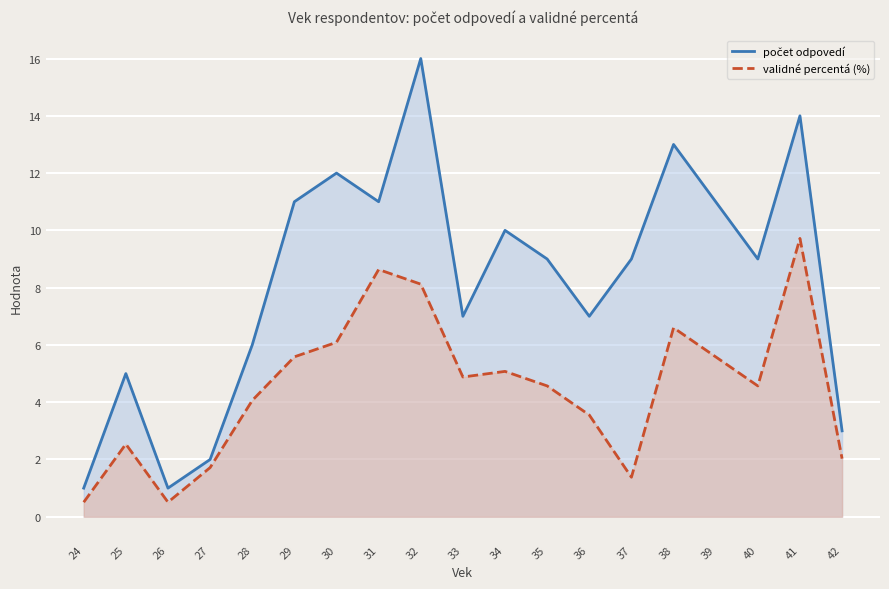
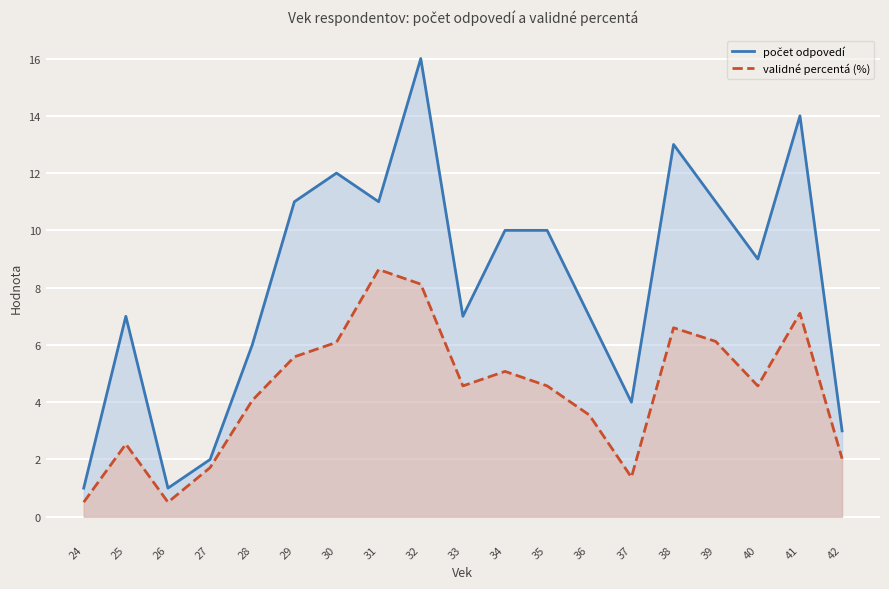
počet odpovedí, 25: 5 -> 7
validné percentá (%), 33: 4.9 -> 4.6
počet odpovedí, 35: 9 -> 10
počet odpovedí, 37: 9 -> 4
validné percentá (%), 39: 5.6 -> 6.1
validné percentá (%), 41: 9.7 -> 7.1
